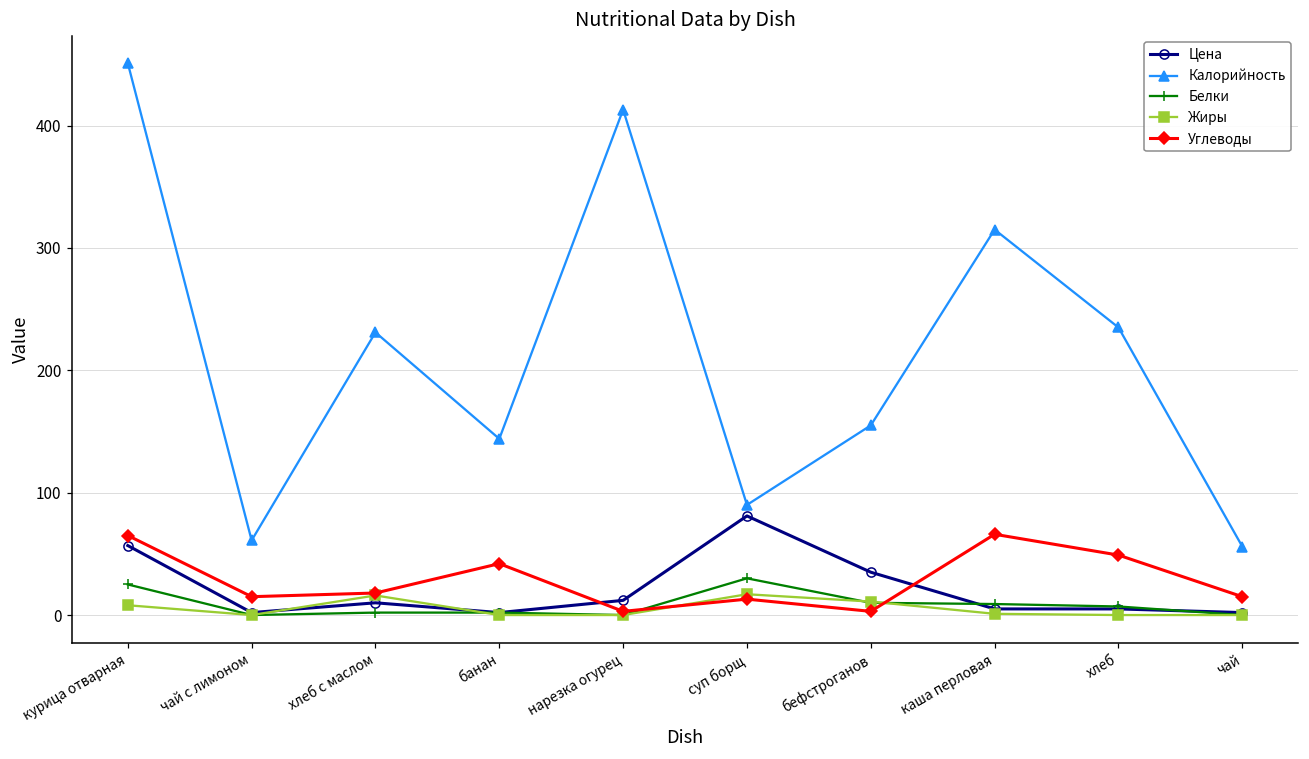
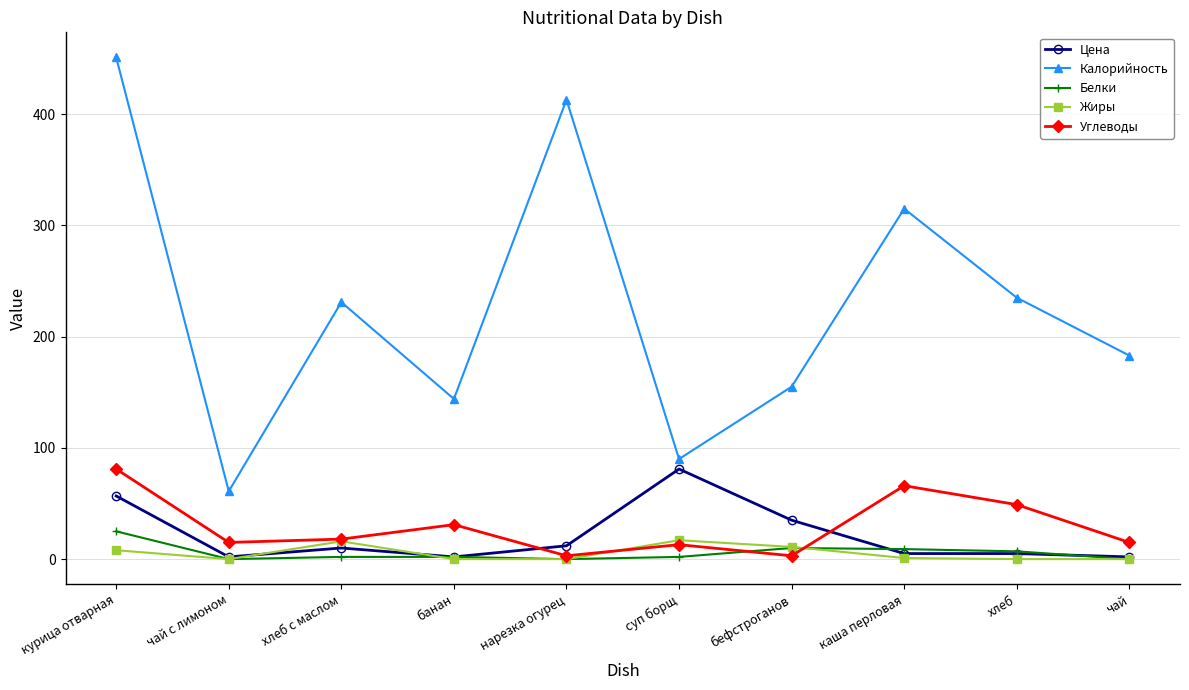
Углеводы, курица отварная: 65 -> 81
Углеводы, банан: 42 -> 31
Белки, суп борщ: 30 -> 2
Калорийность, чай: 56 -> 183
